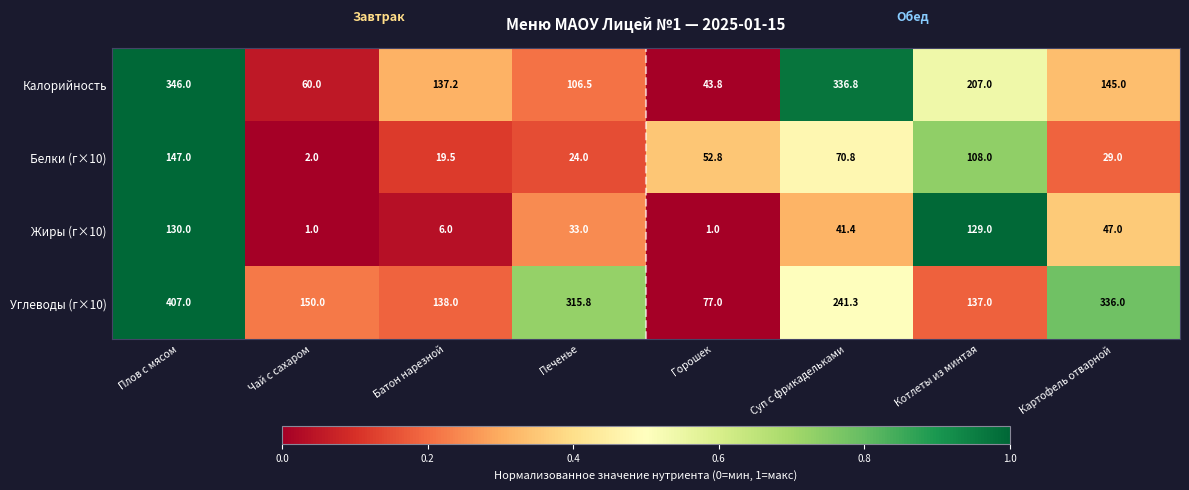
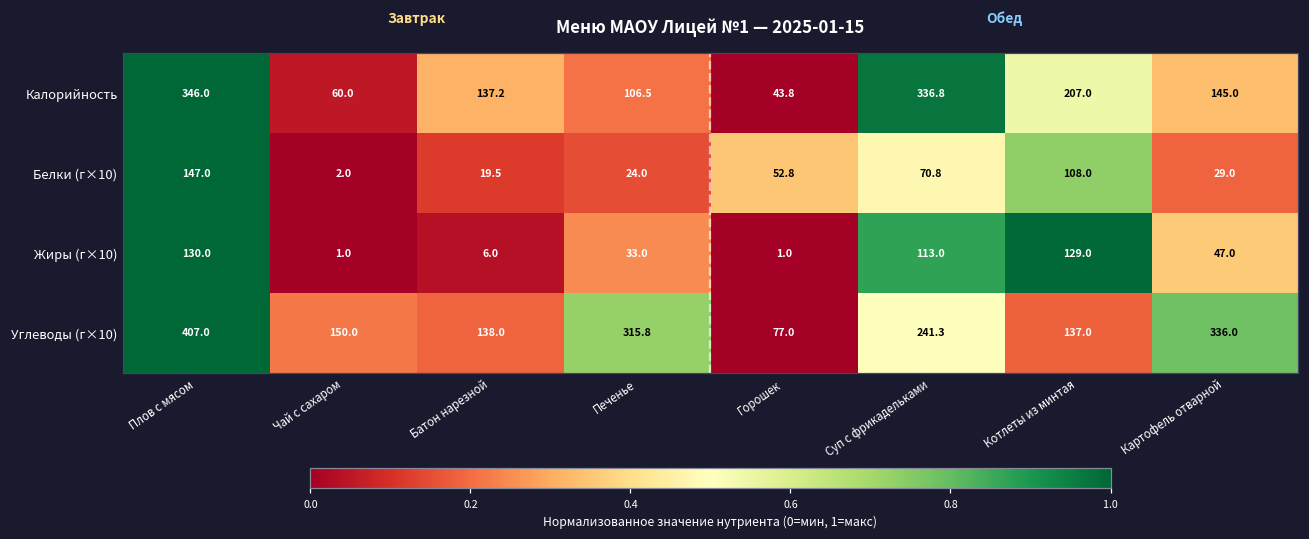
Жиры (г×10), Суп с фрикадельками: 41.4 -> 113.0
